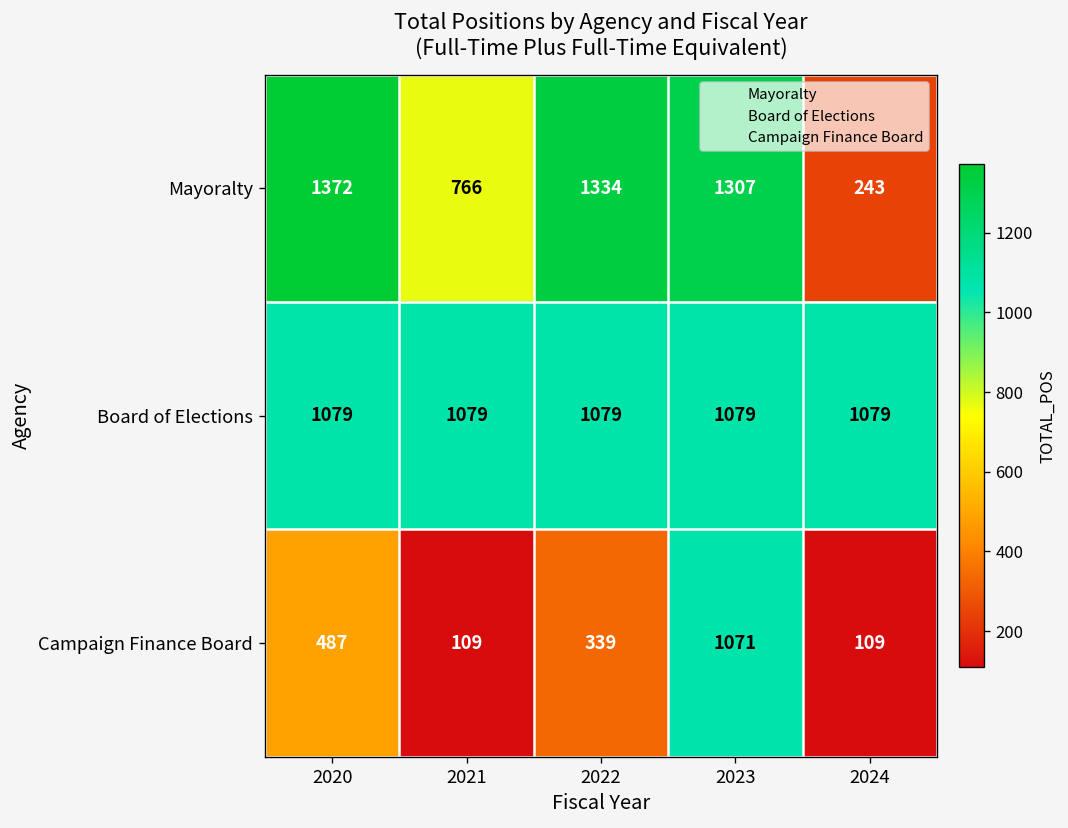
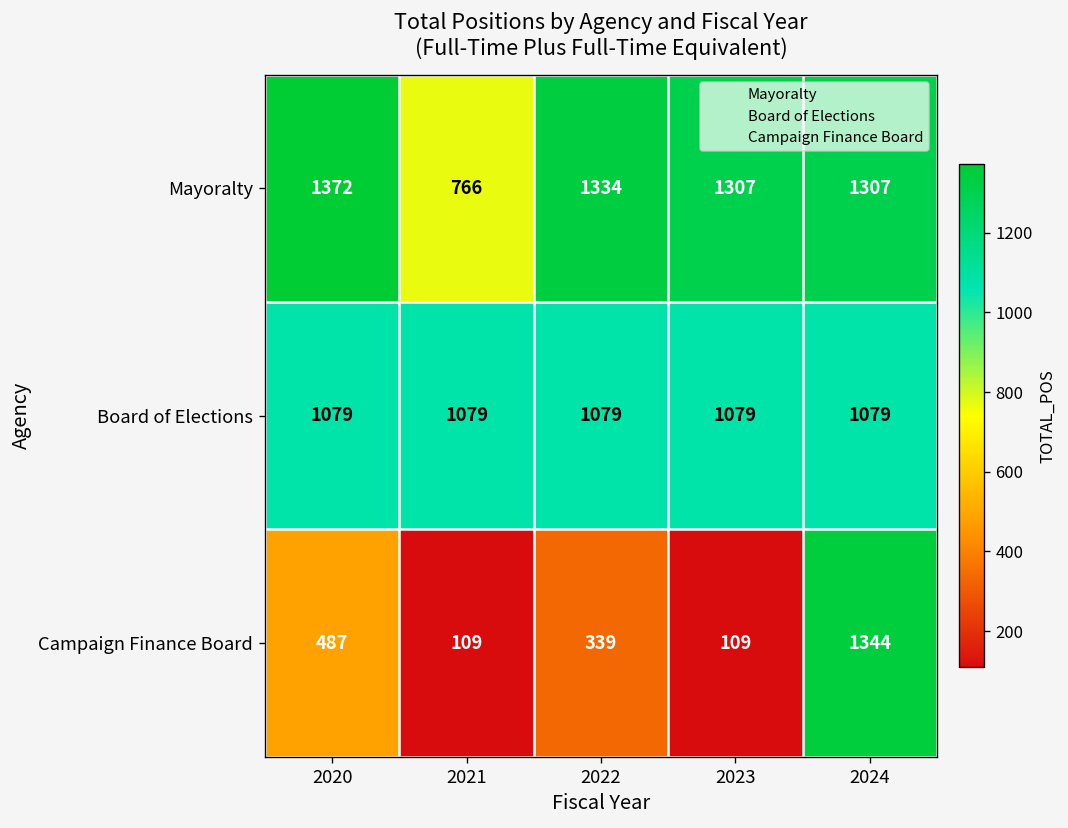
Mayoralty, 2024: 243 -> 1307
Campaign Finance Board, 2023: 1071 -> 109
Campaign Finance Board, 2024: 109 -> 1344
